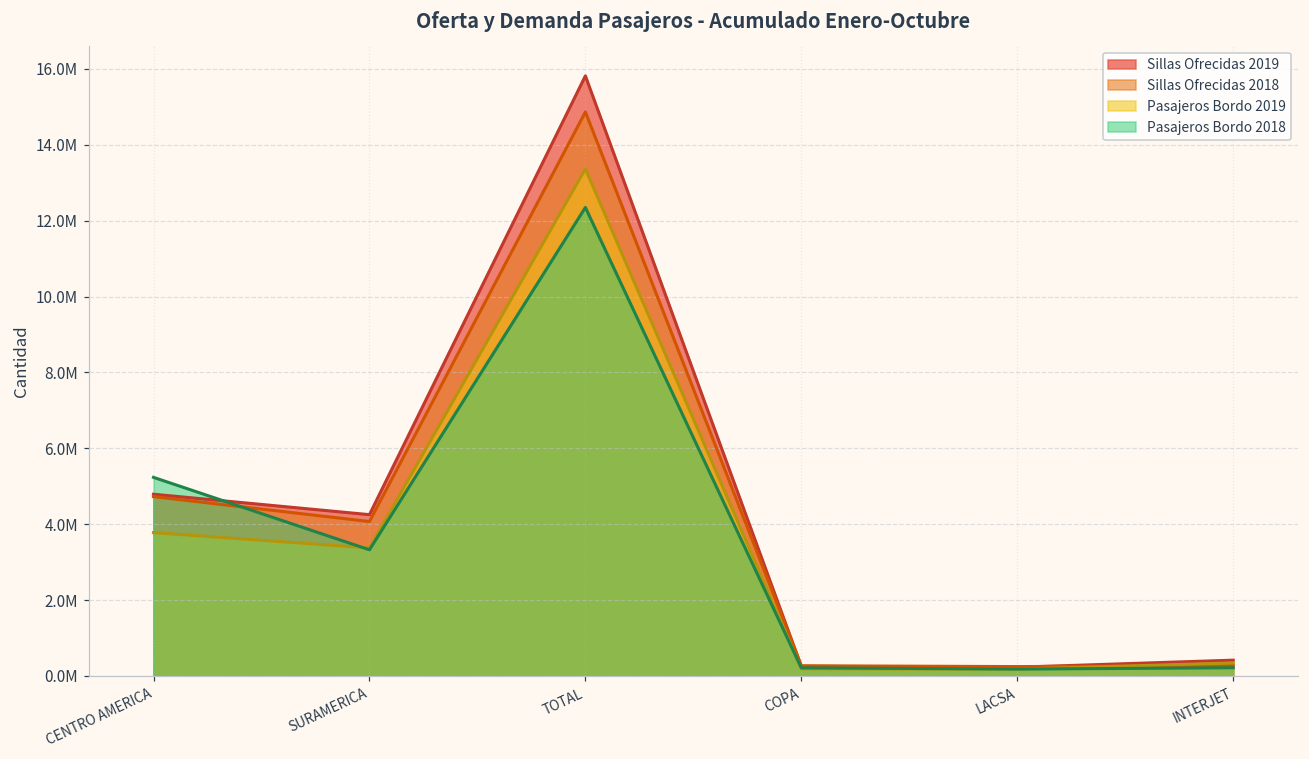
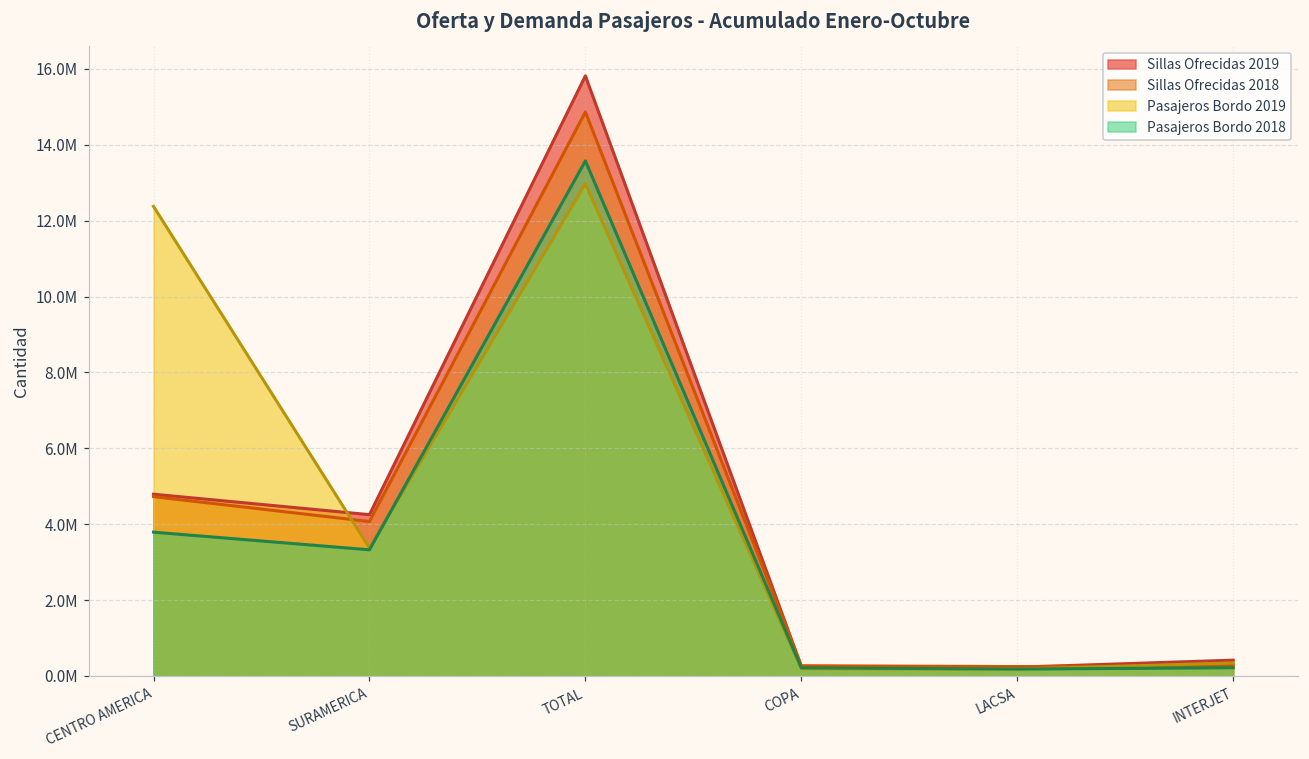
Pasajeros Bordo 2019, CENTRO AMERICA: 3800000 -> 12400000
Pasajeros Bordo 2018, CENTRO AMERICA: 5200000 -> 3800000
Pasajeros Bordo 2019, TOTAL: 13400000 -> 13000000
Pasajeros Bordo 2018, TOTAL: 12300000 -> 13600000
